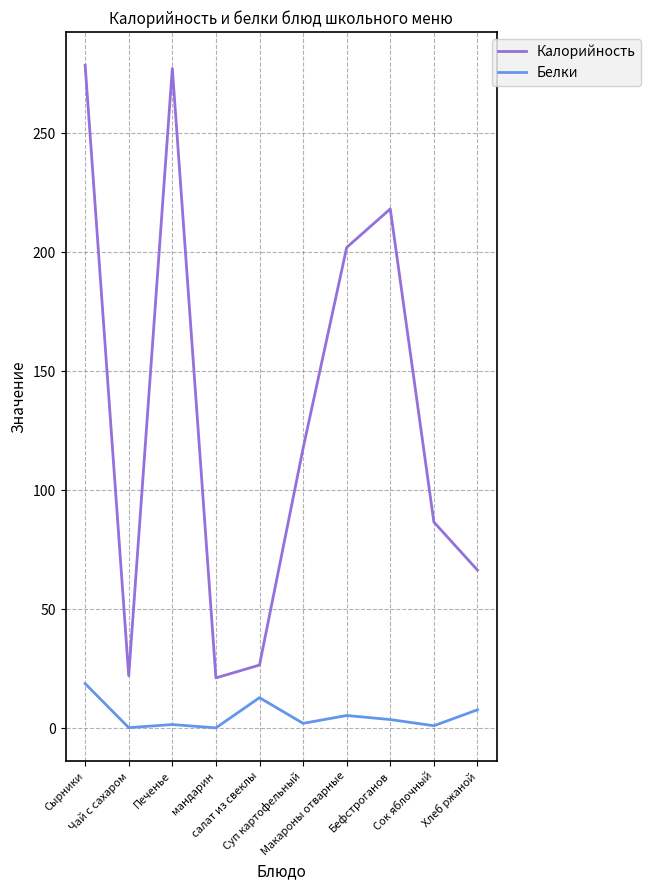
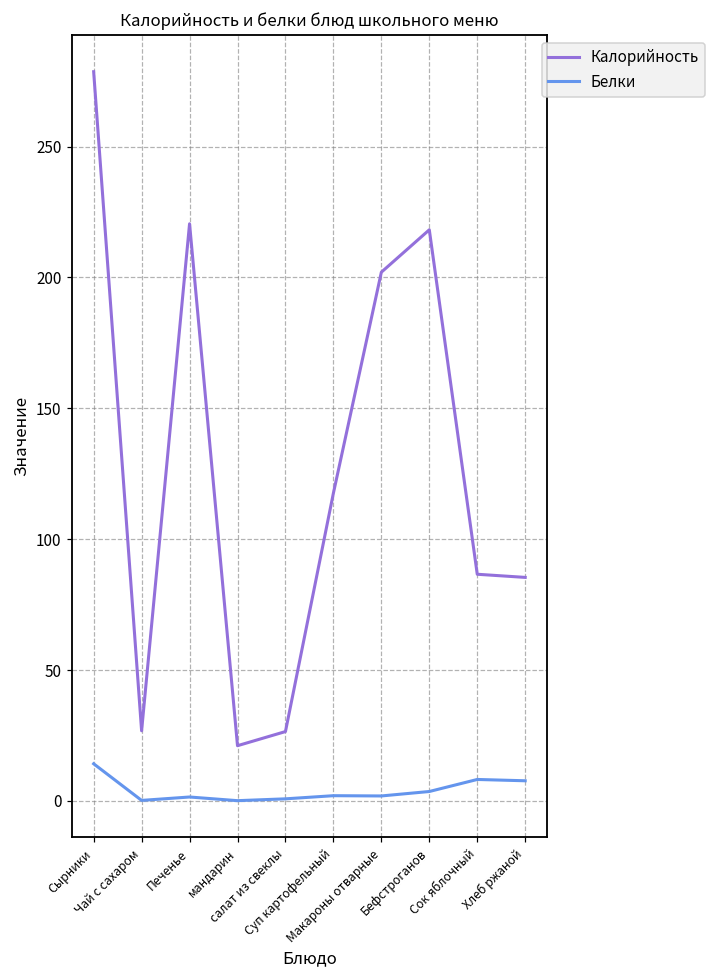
Белки, Сырники: 19 -> 14
Калорийность, Чай с сахаром: 22 -> 27
Калорийность, Печенье: 277 -> 221
Белки, салат из свеклы: 13 -> 1
Белки, Макароны отварные: 5 -> 2
Белки, Сок яблочный: 1 -> 8
Калорийность, Хлеб ржаной: 66 -> 85
